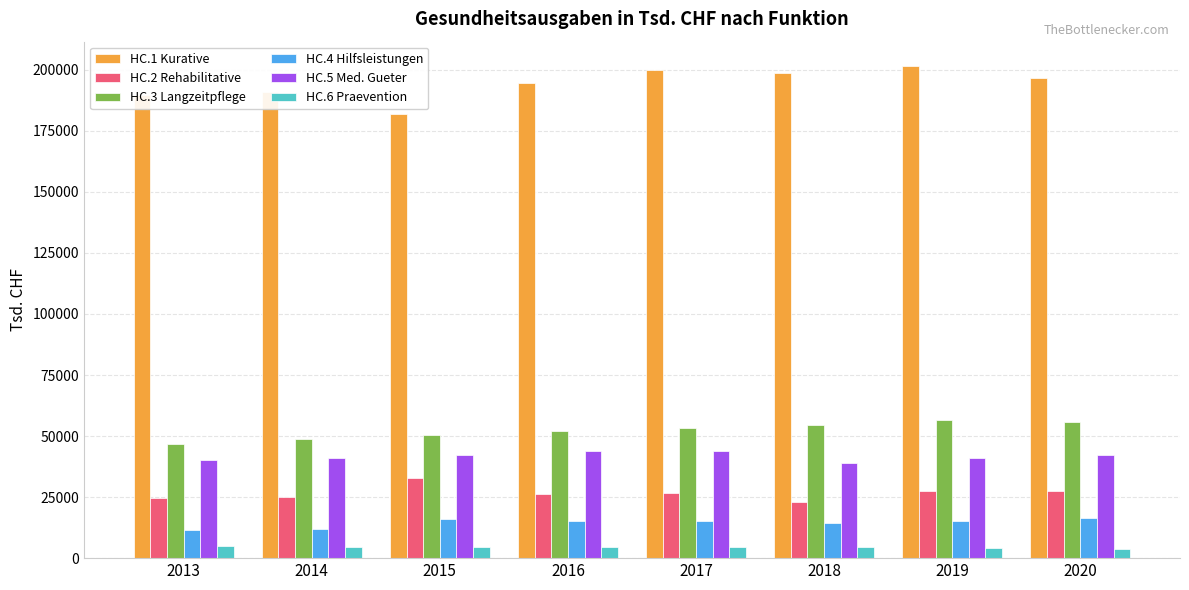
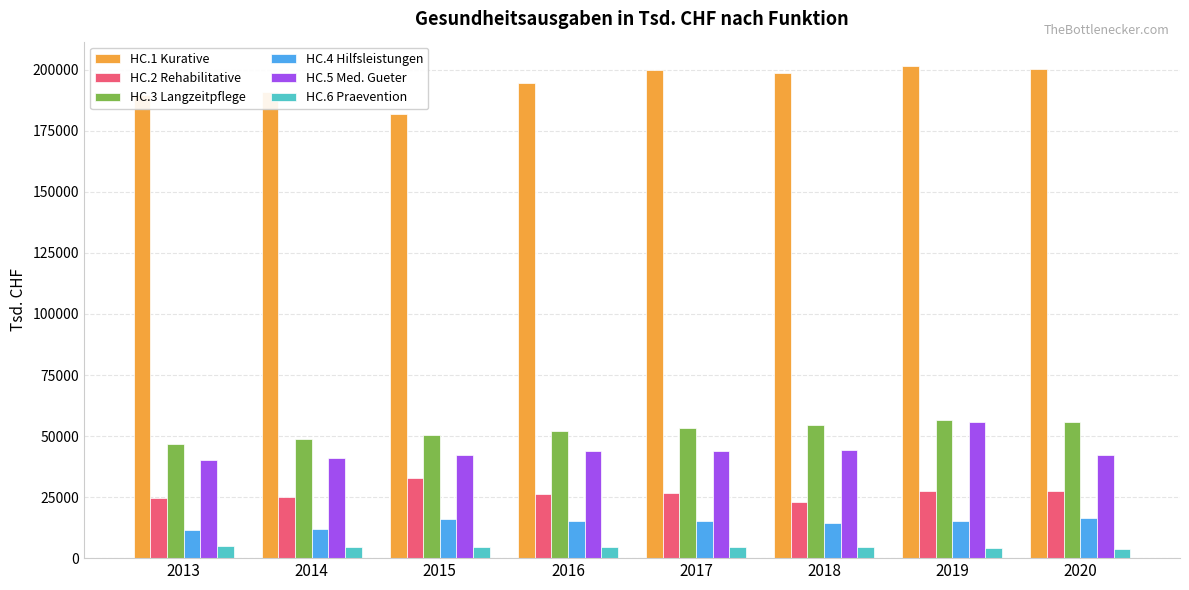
HC.5 Med. Gueter, 2018: 39000 -> 44000
HC.5 Med. Gueter, 2019: 41000 -> 56000
HC.1 Kurative, 2020: 197000 -> 200000
